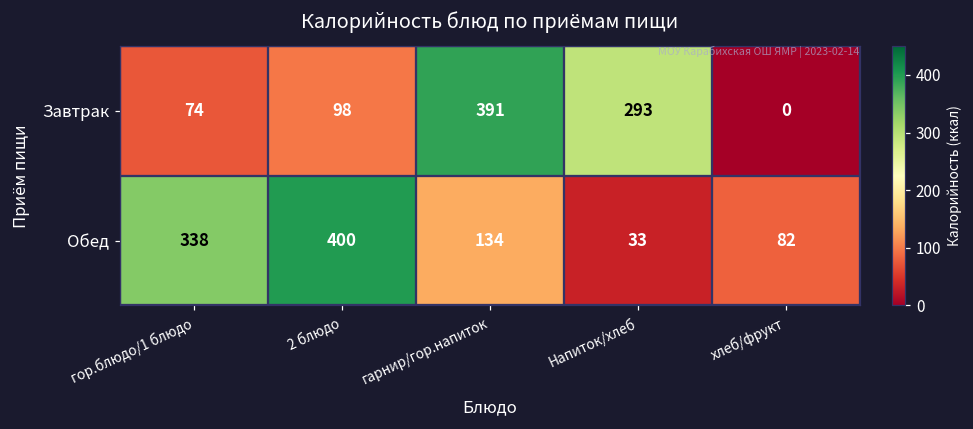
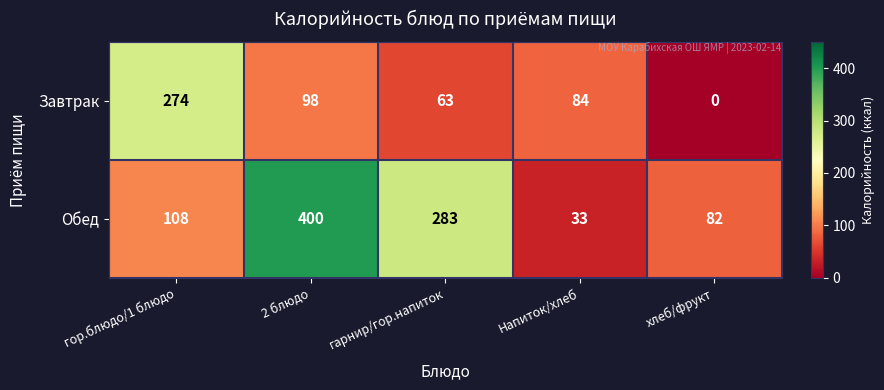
Завтрак, гор.блюдо/1 блюдо: 74 -> 274
Завтрак, гарнир/гор.напиток: 391 -> 63
Завтрак, Напиток/хлеб: 293 -> 84
Обед, гор.блюдо/1 блюдо: 338 -> 108
Обед, гарнир/гор.напиток: 134 -> 283
